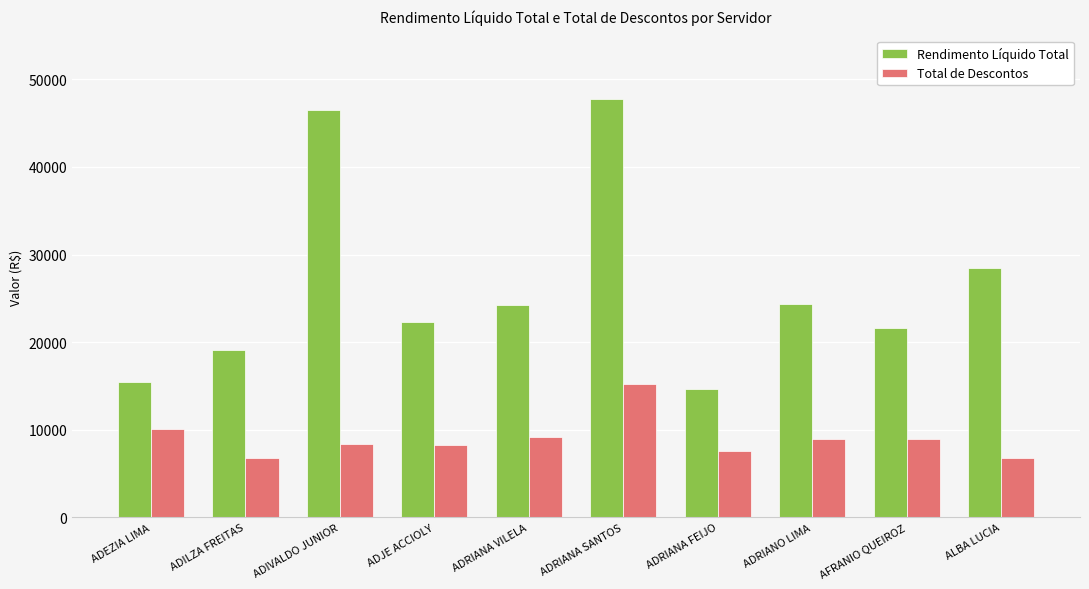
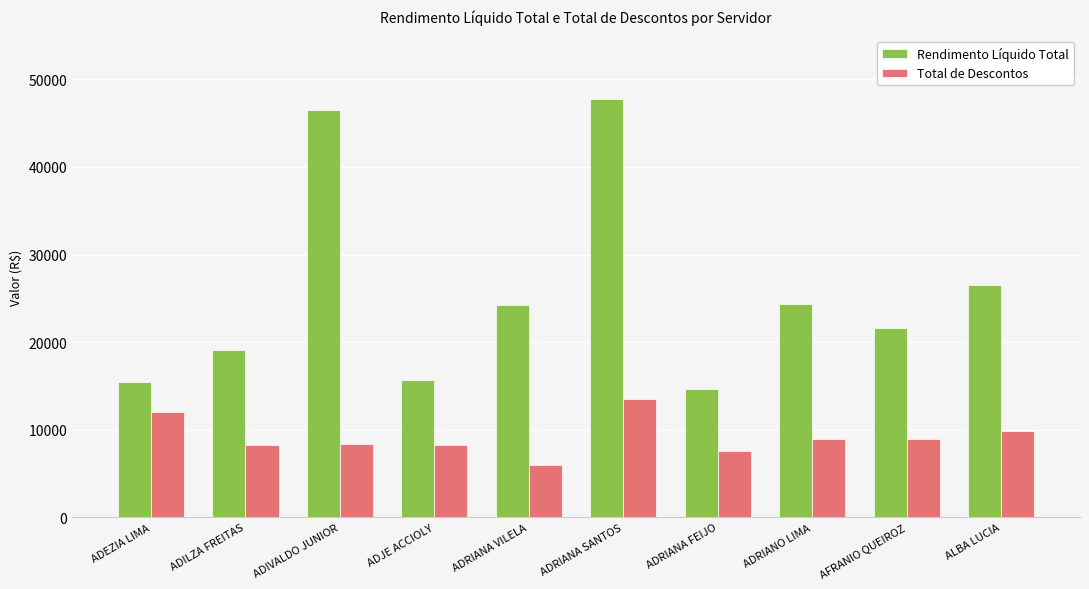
Total de Descontos, ADEZIA LIMA: 10000 -> 12000
Total de Descontos, ADILZA FREITAS: 7000 -> 8000
Rendimento Líquido Total, ADJE ACCIOLY: 22000 -> 16000
Total de Descontos, ADRIANA VILELA: 9000 -> 6000
Total de Descontos, ADRIANA SANTOS: 15000 -> 13000
Rendimento Líquido Total, ALBA LUCIA: 28000 -> 27000
Total de Descontos, ALBA LUCIA: 7000 -> 10000
